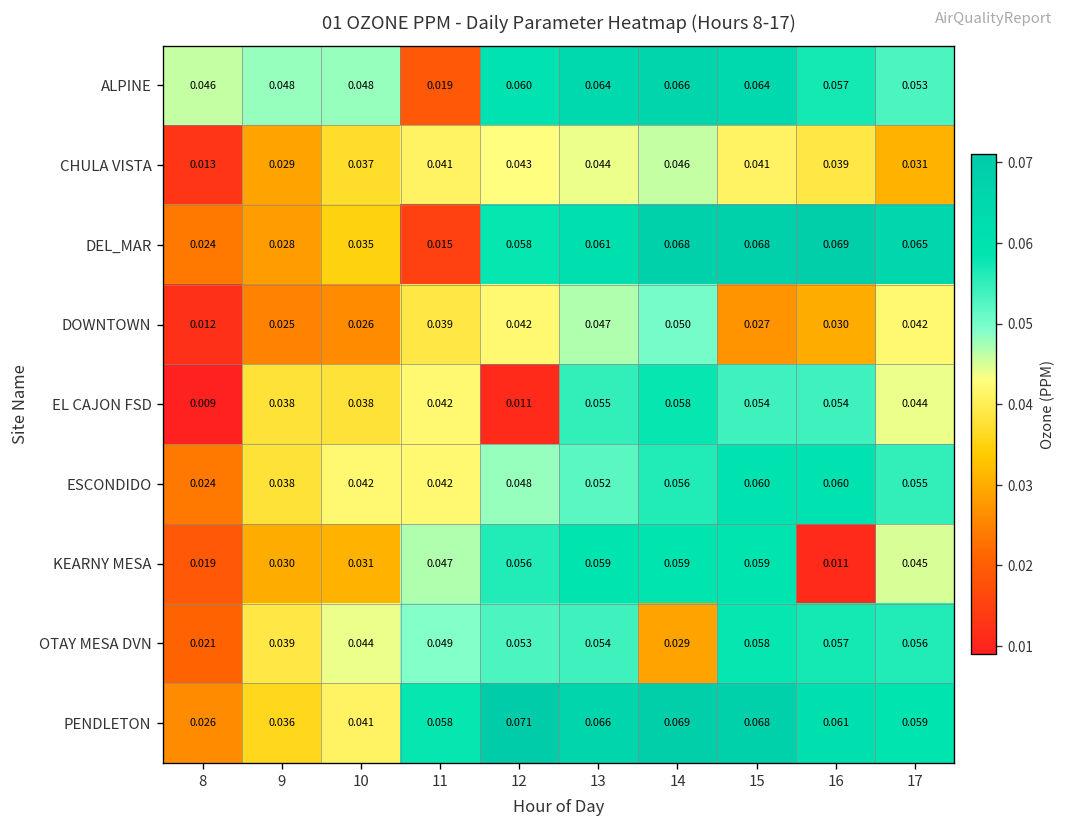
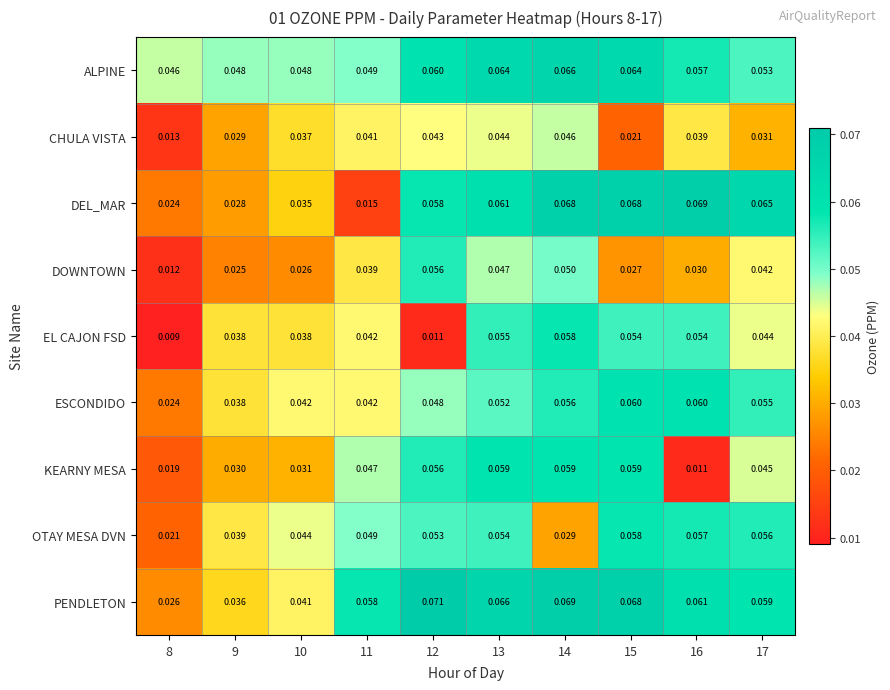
ALPINE, 11: 0.019 -> 0.049
CHULA VISTA, 15: 0.041 -> 0.021
DOWNTOWN, 12: 0.042 -> 0.056
